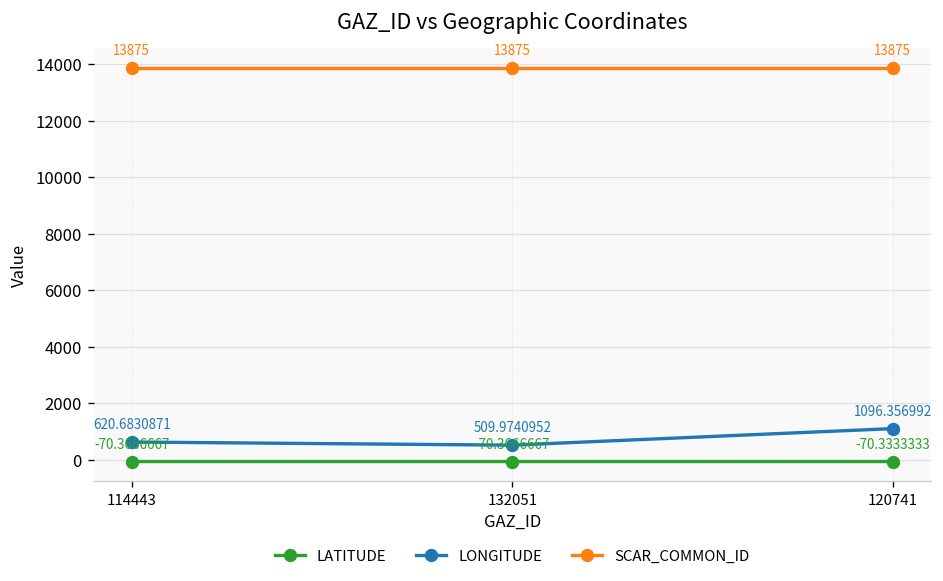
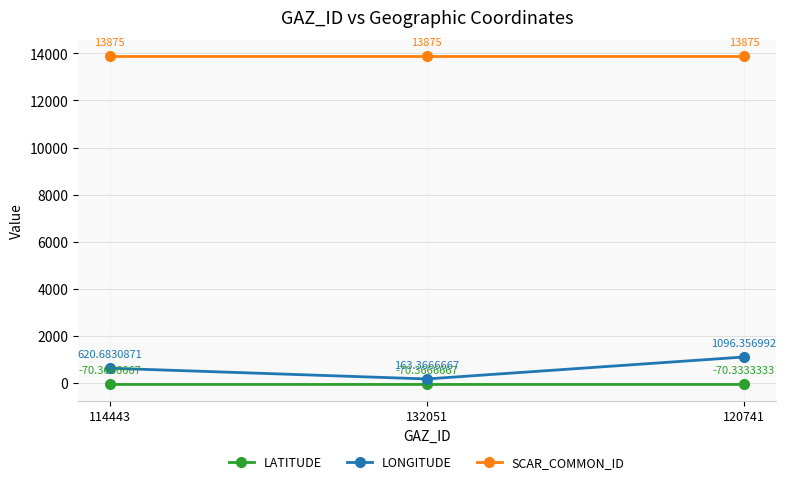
LONGITUDE, 132051: 509.9740952 -> 163.3666667
